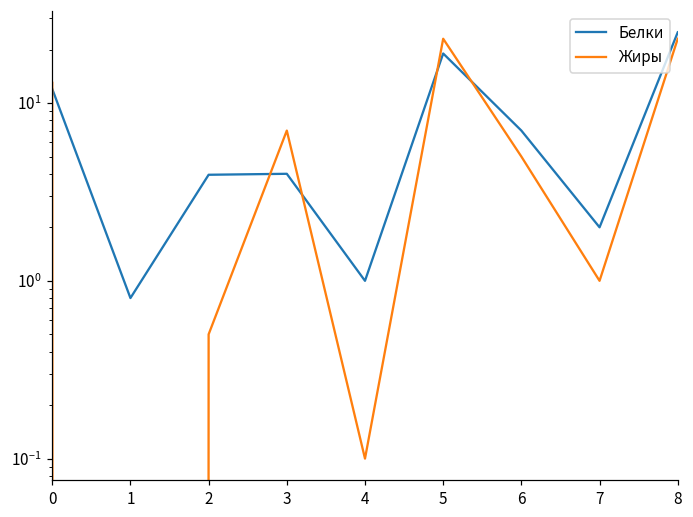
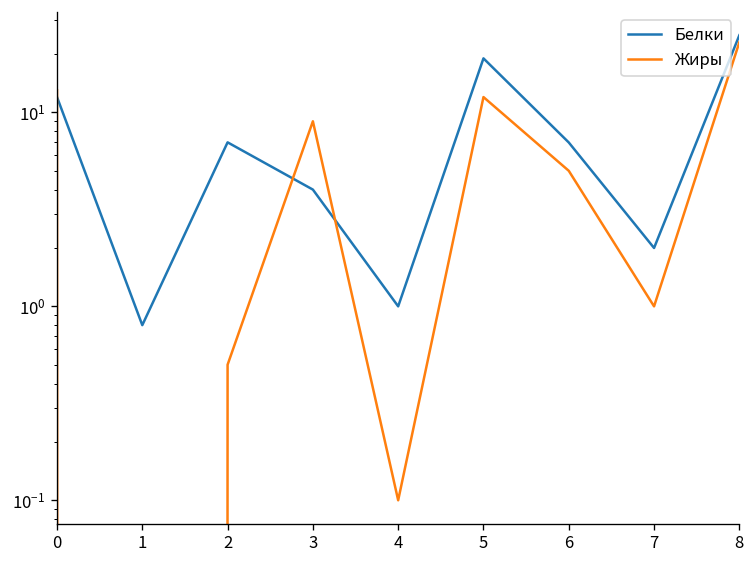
Белки, 2: 4.0 -> 7.0
Жиры, 3: 7 -> 9
Жиры, 5: 23 -> 12
